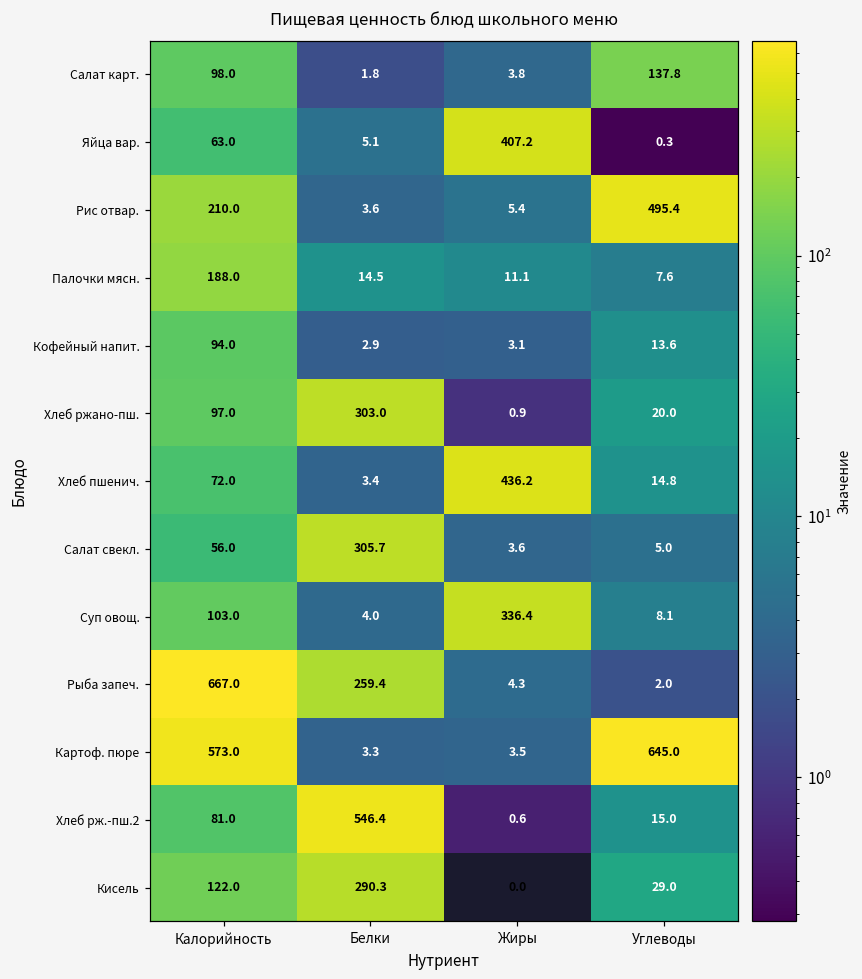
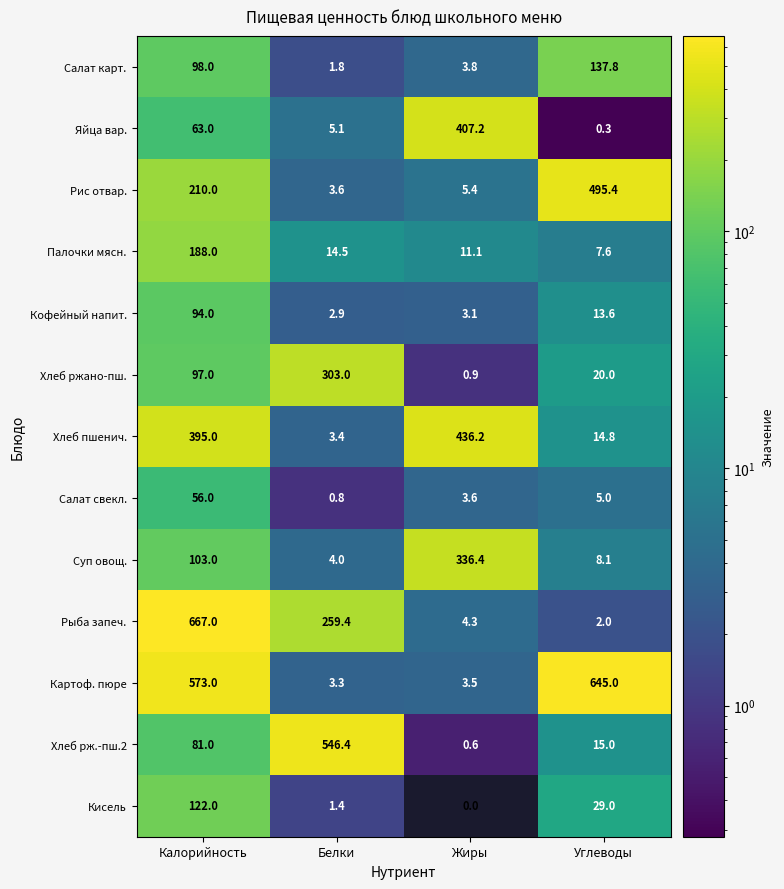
Хлеб пшенич., Калорийность: 72.0 -> 395.0
Салат свекл., Белки: 305.7 -> 0.8
Кисель, Белки: 290.3 -> 1.4
